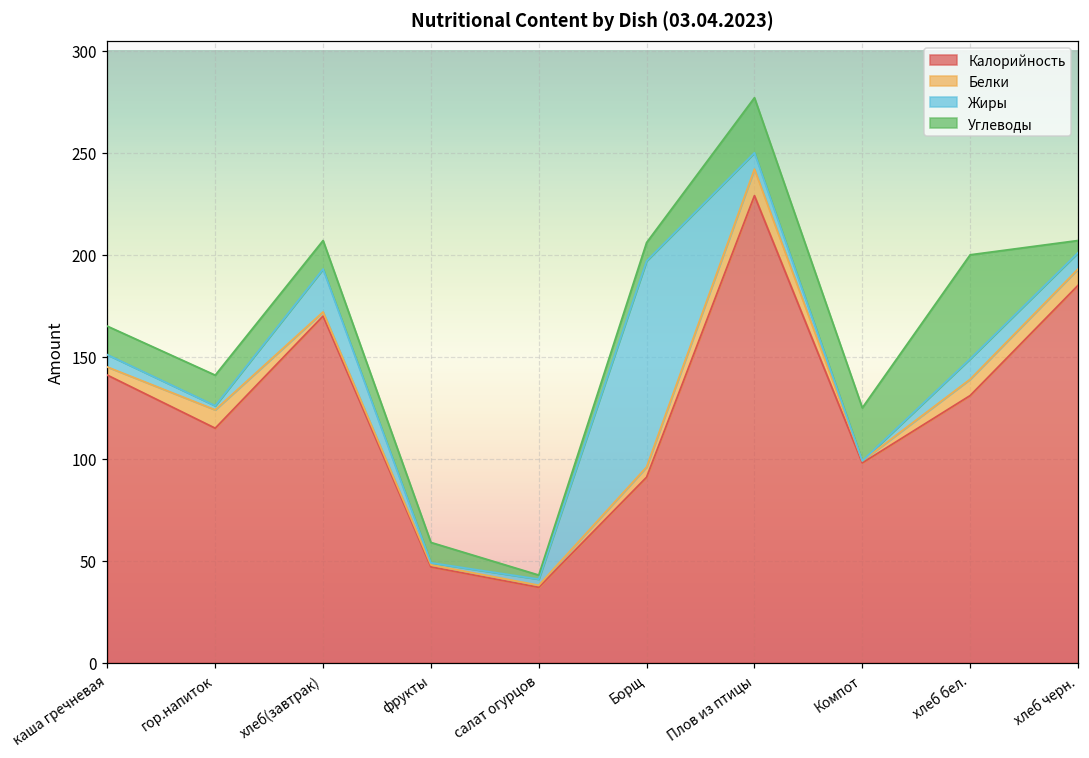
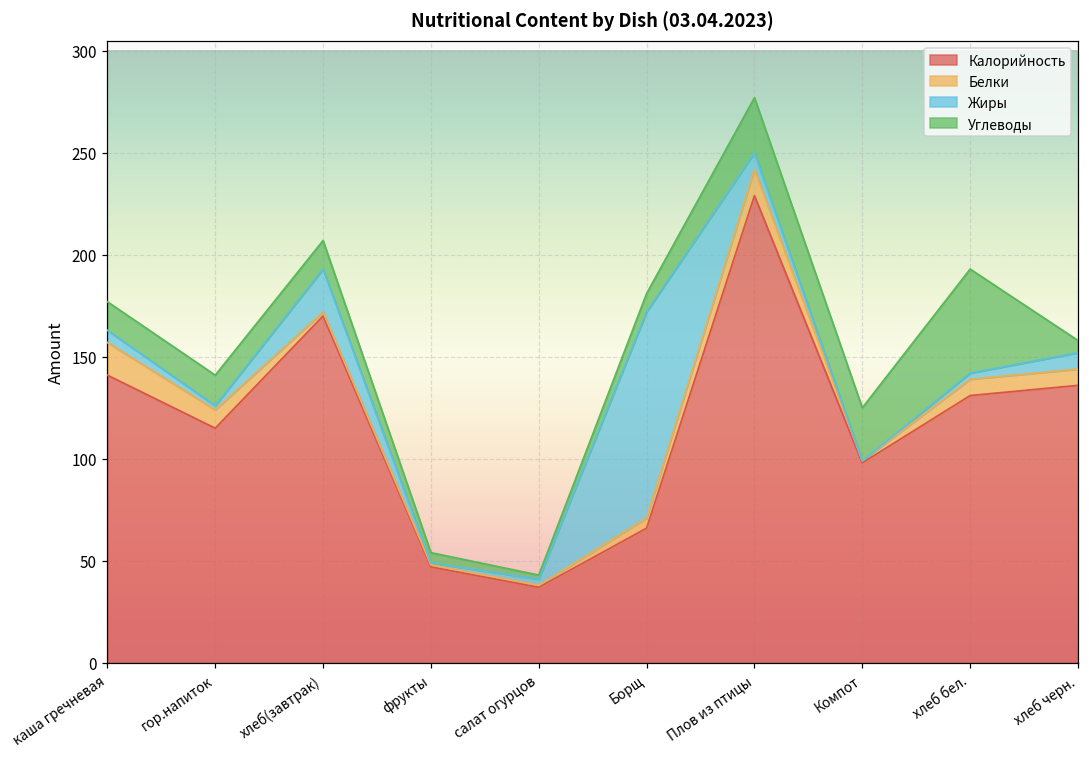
Белки, каша гречневая: 4 -> 16
Углеводы, фрукты: 10 -> 5
Калорийность, Борщ: 91 -> 66
Жиры, хлеб бел.: 10 -> 3
Калорийность, хлеб черн.: 185 -> 136
